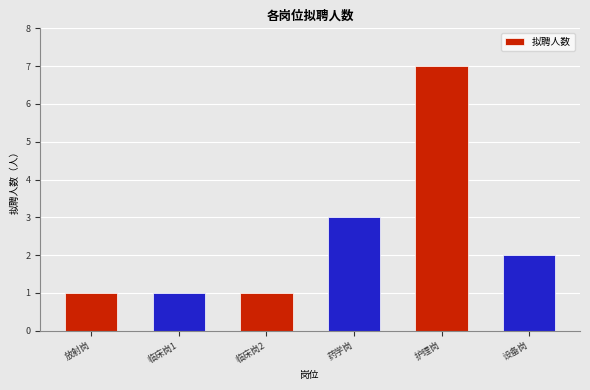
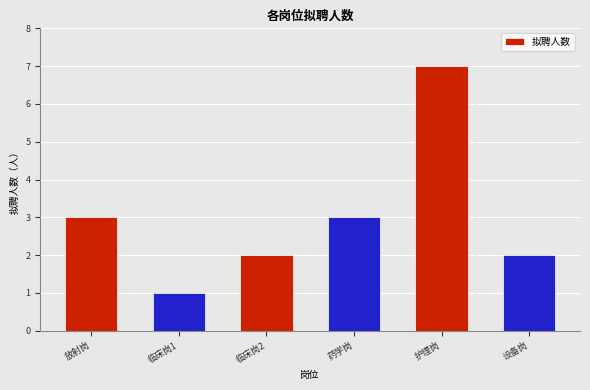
放射岗: 1 -> 3
临床岗2: 1 -> 2
